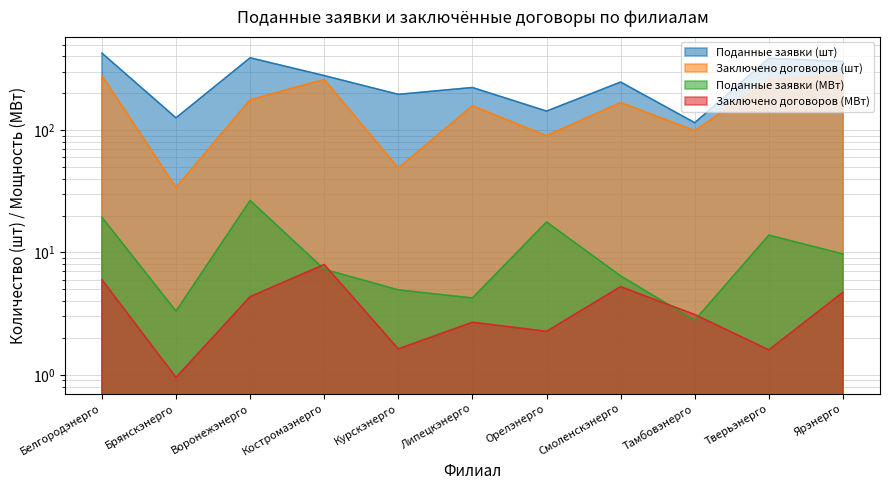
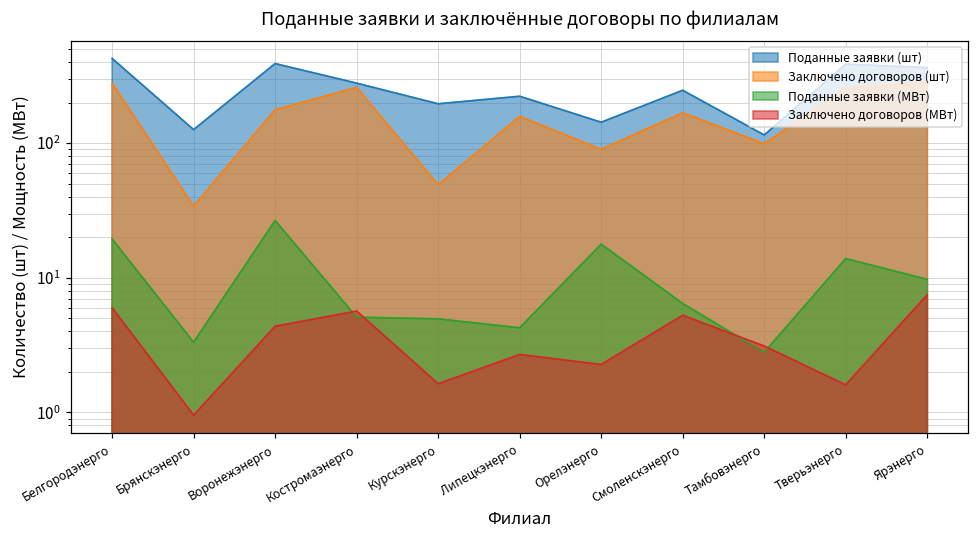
Поданные заявки (МВт), Костромаэнерго: 7 -> 5.1
Заключено договоров (МВт), Костромаэнерго: 8 -> 6
Заключено договоров (МВт), Ярэнерго: 4.7 -> 7
